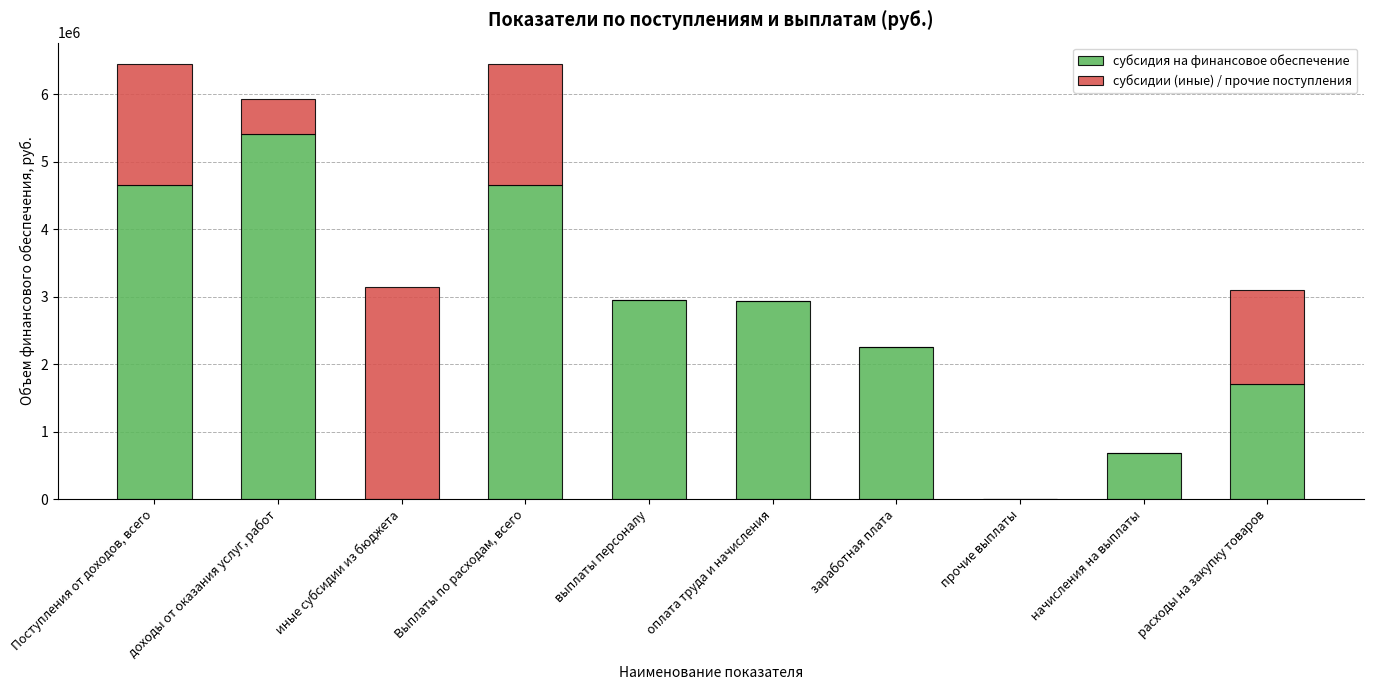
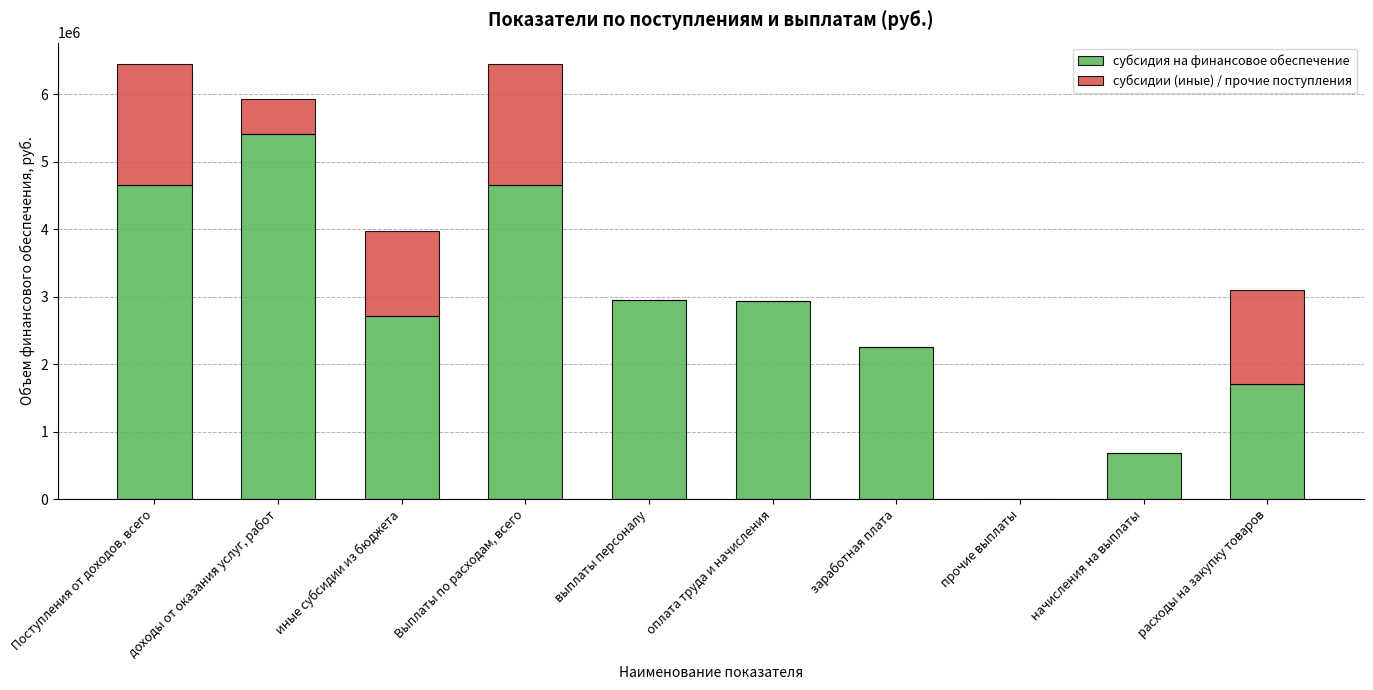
субсидия на финансовое обеспечение, иные субсидии из бюджета: 0 -> 2700000
субсидии (иные) / прочие поступления, иные субсидии из бюджета: 3100000 -> 1300000
